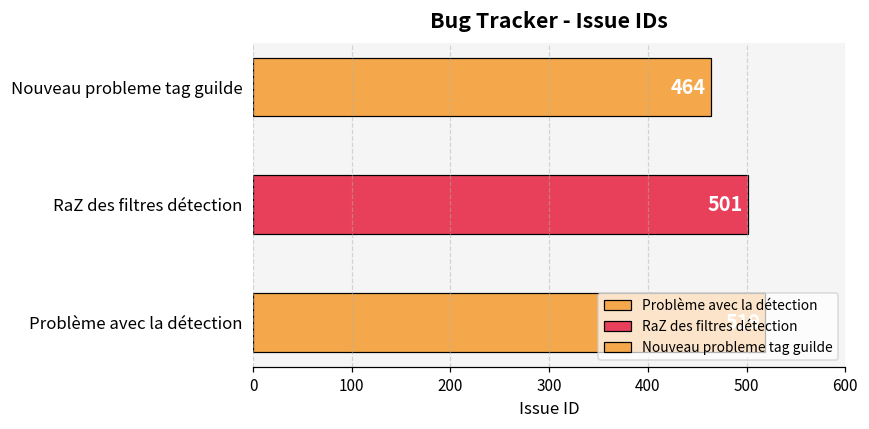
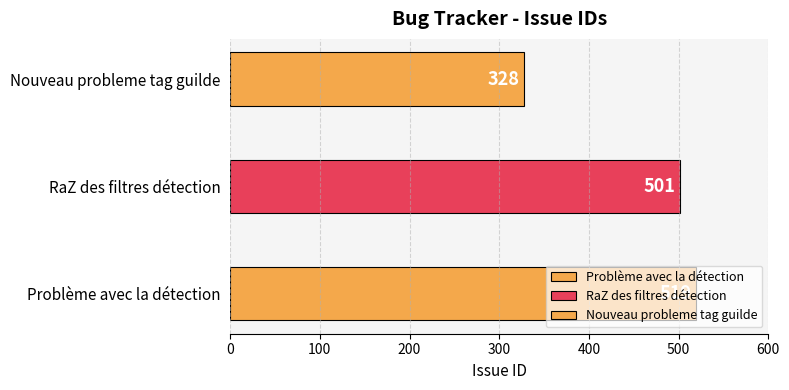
Nouveau probleme tag guilde: 464 -> 328
